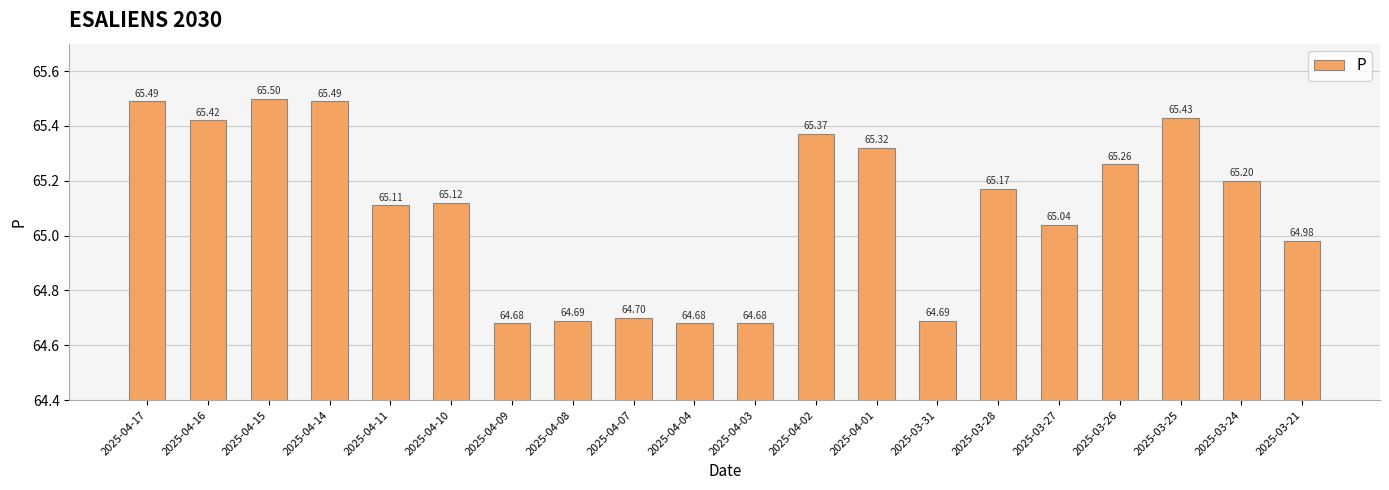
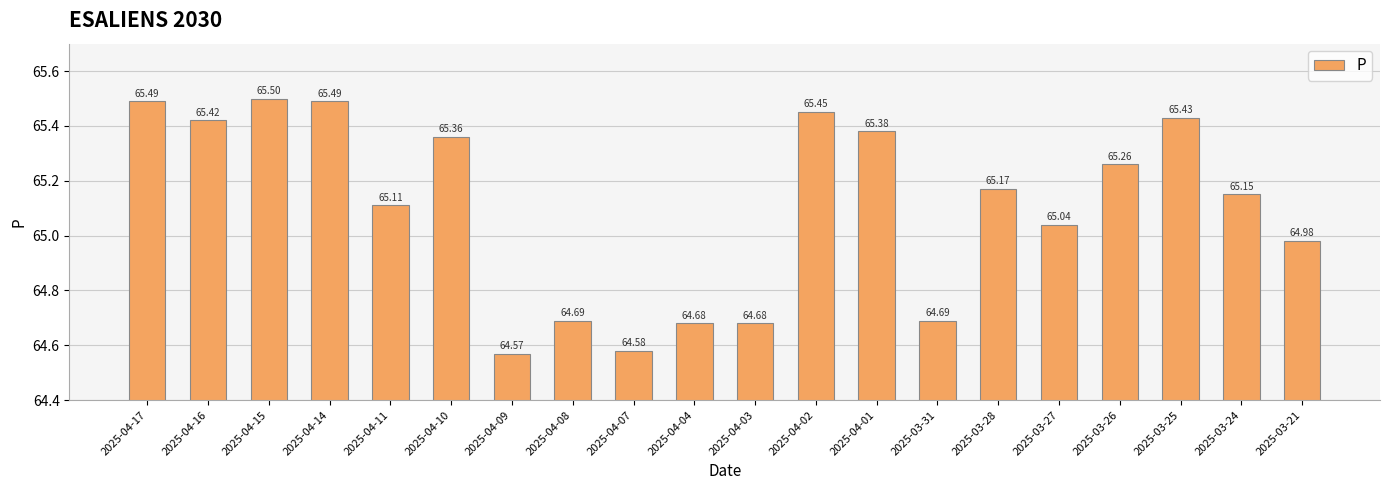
2025-04-10: 65.12 -> 65.36
2025-04-09: 64.68 -> 64.57
2025-04-07: 64.70 -> 64.58
2025-04-02: 65.37 -> 65.45
2025-04-01: 65.32 -> 65.38
2025-03-24: 65.20 -> 65.15
